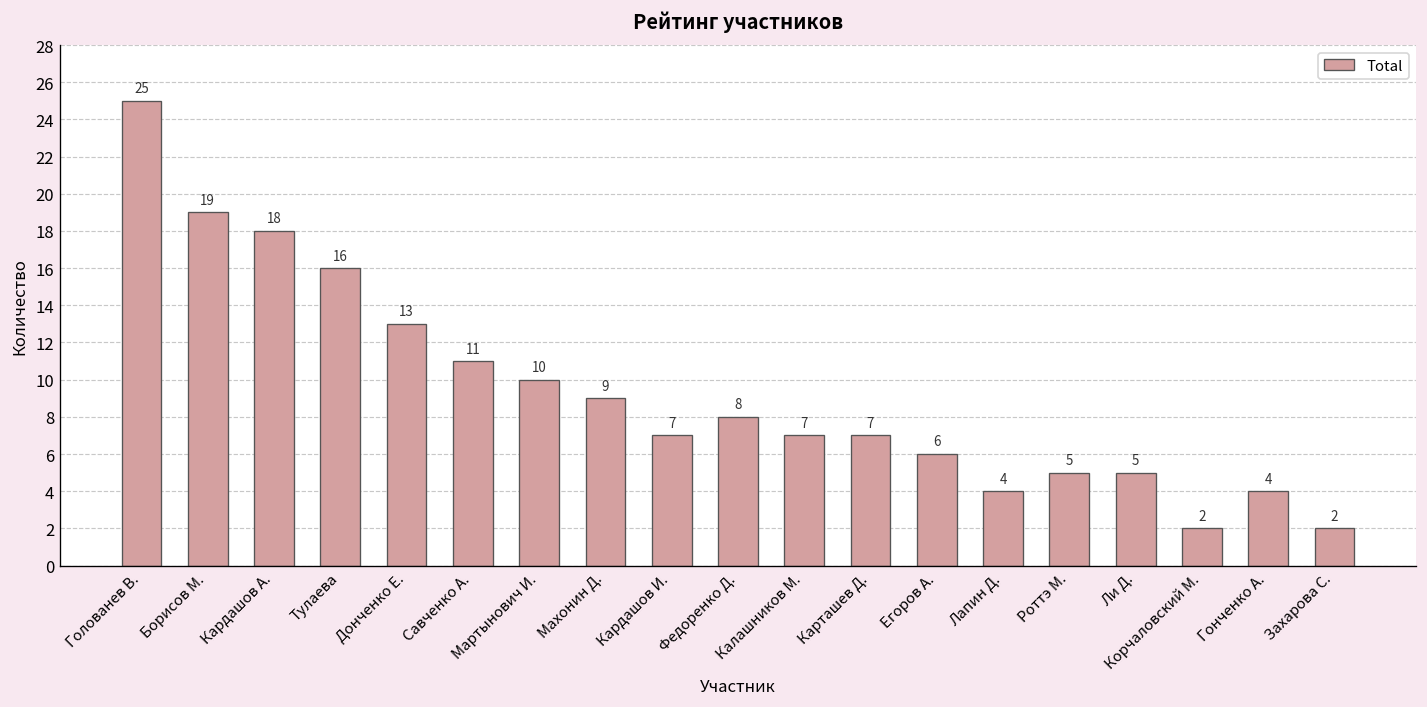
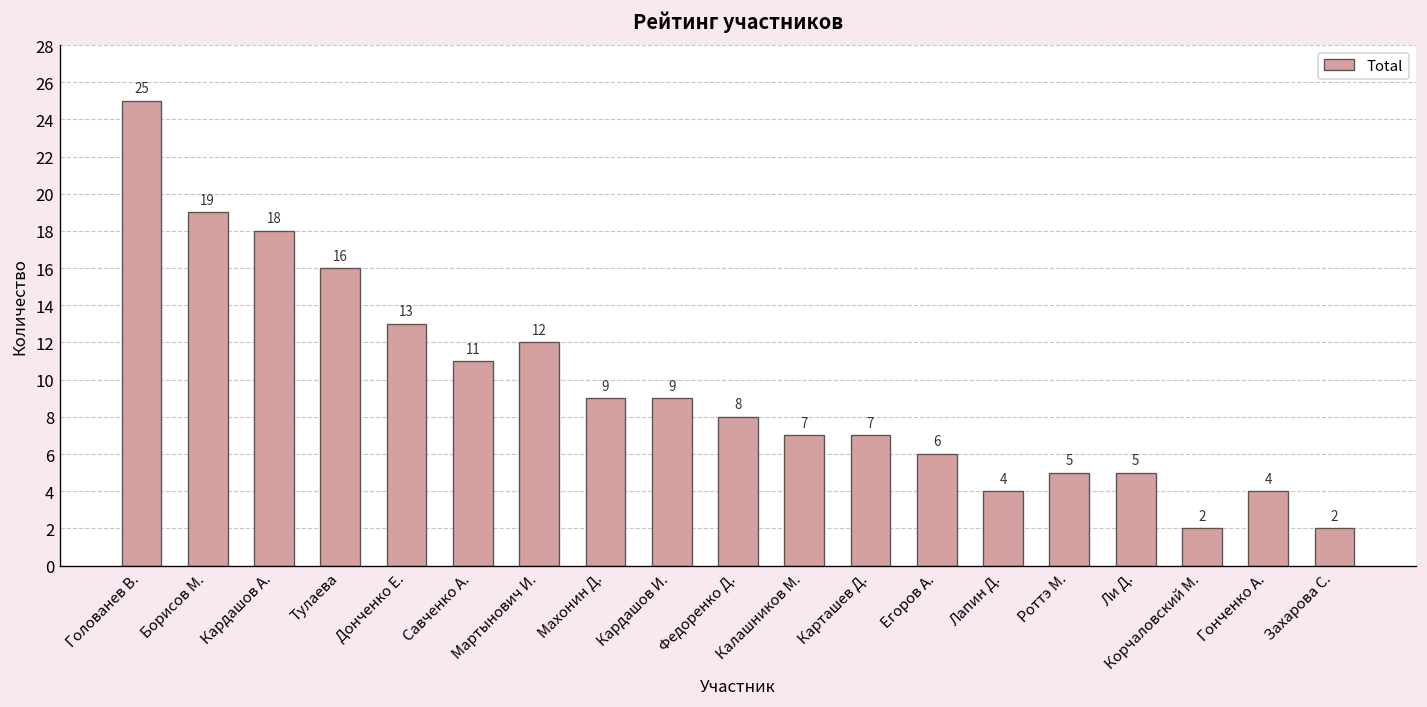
Мартынович И.: 10 -> 12
Кардашов И.: 7 -> 9
